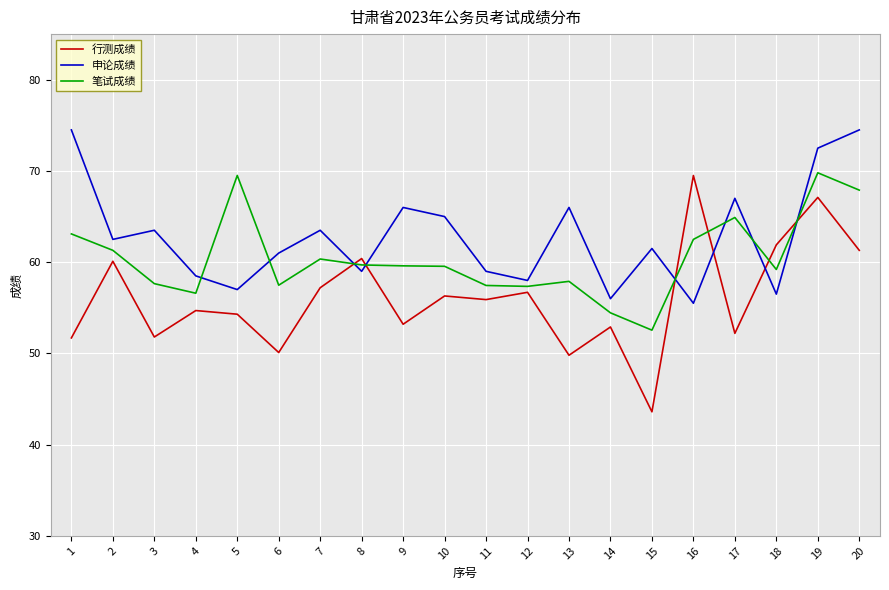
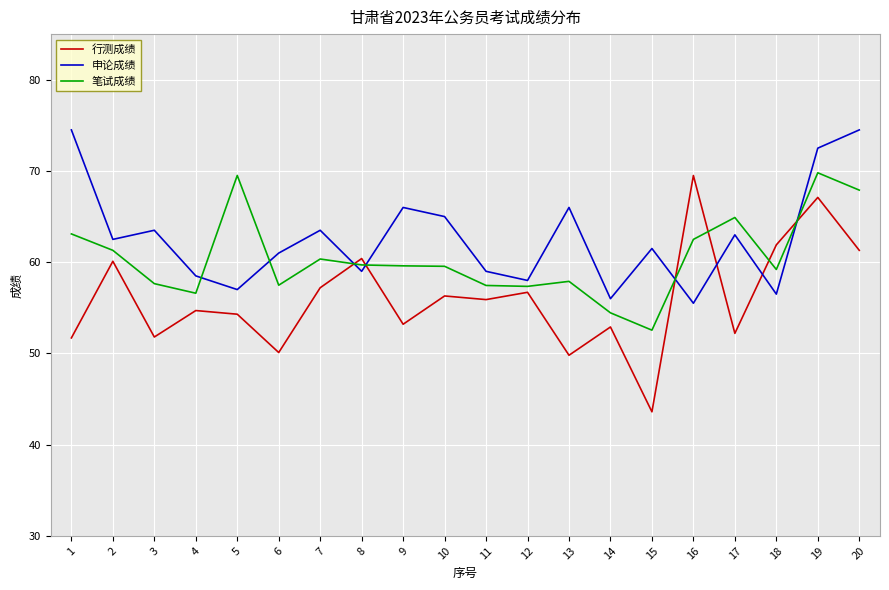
申论成绩, 17: 67 -> 63
